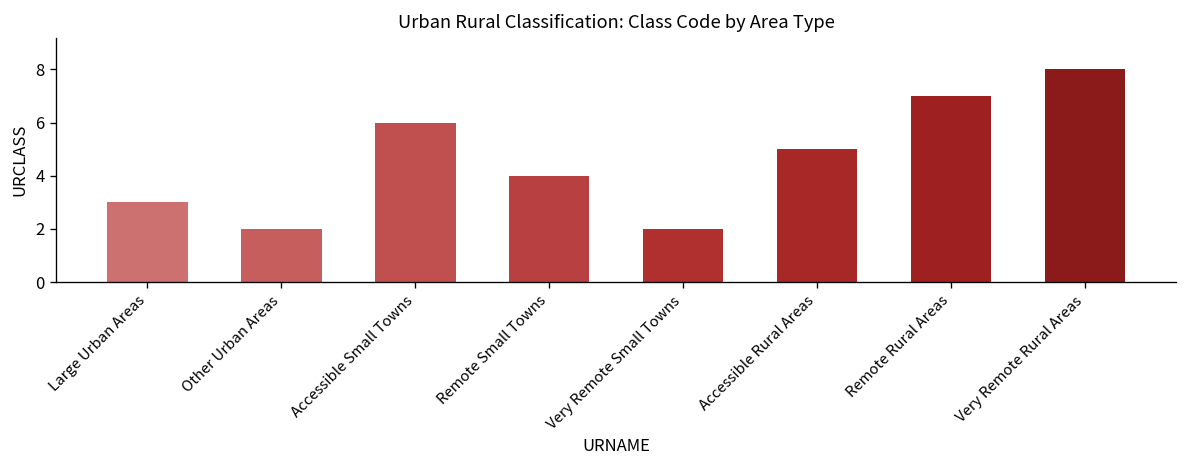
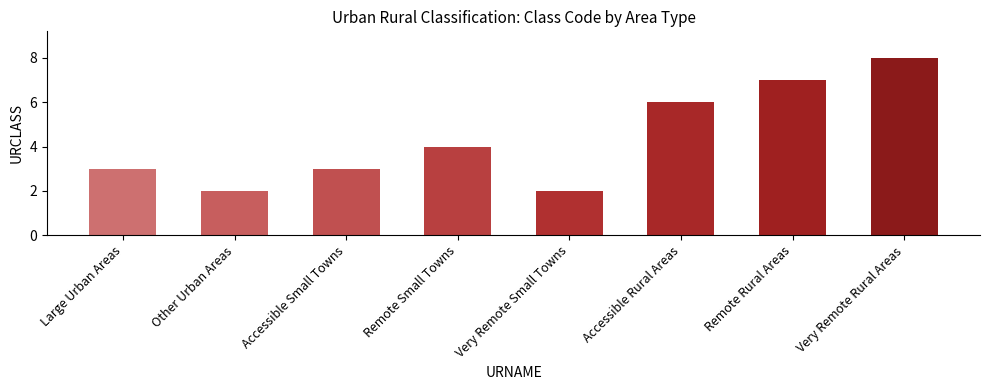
Accessible Small Towns: 6 -> 3
Accessible Rural Areas: 5 -> 6
